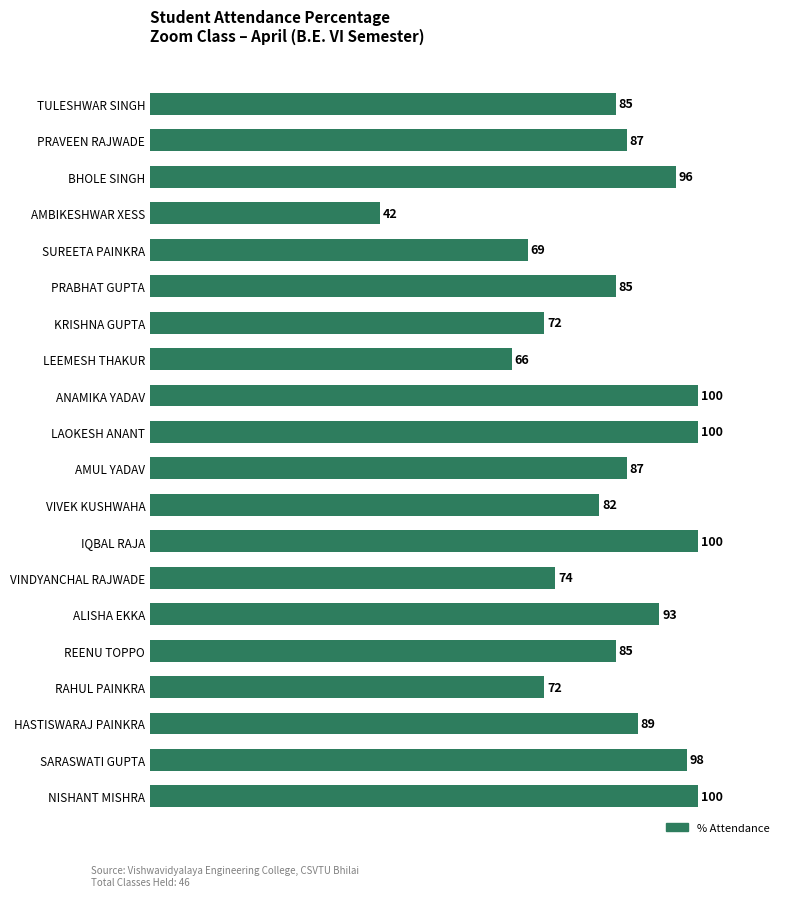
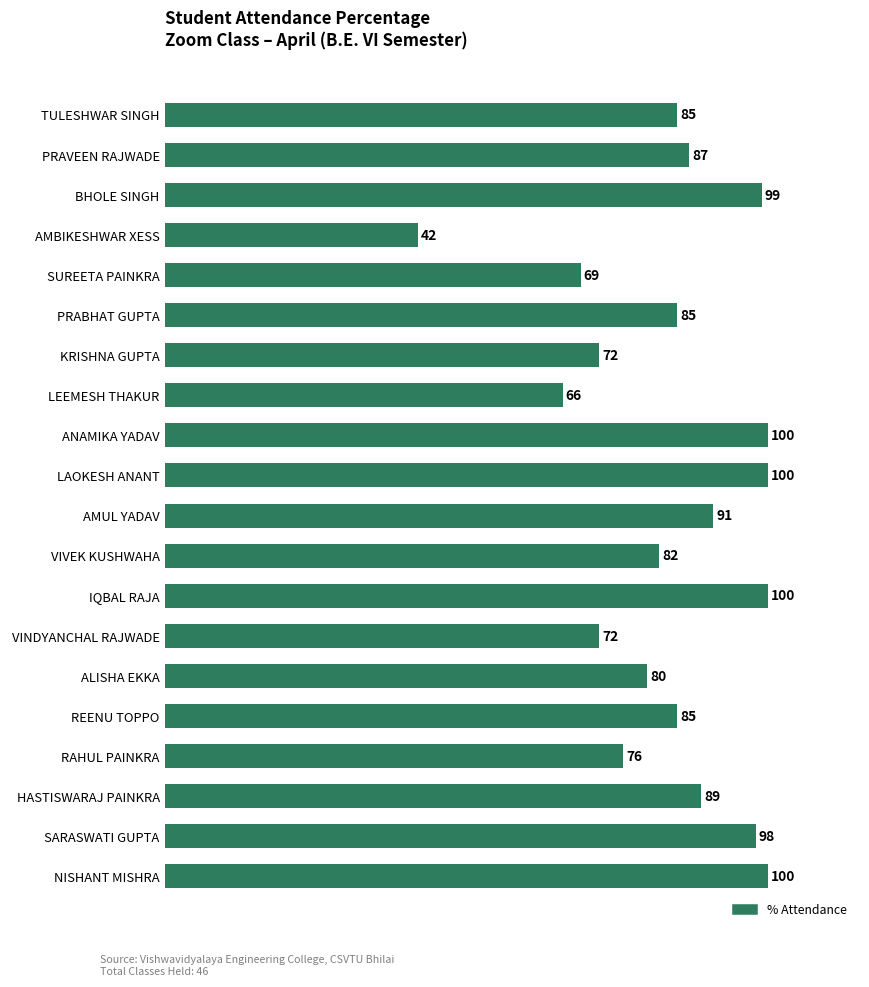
BHOLE SINGH: 96 -> 99
AMUL YADAV: 87 -> 91
VINDYANCHAL RAJWADE: 74 -> 72
ALISHA EKKA: 93 -> 80
RAHUL PAINKRA: 72 -> 76
